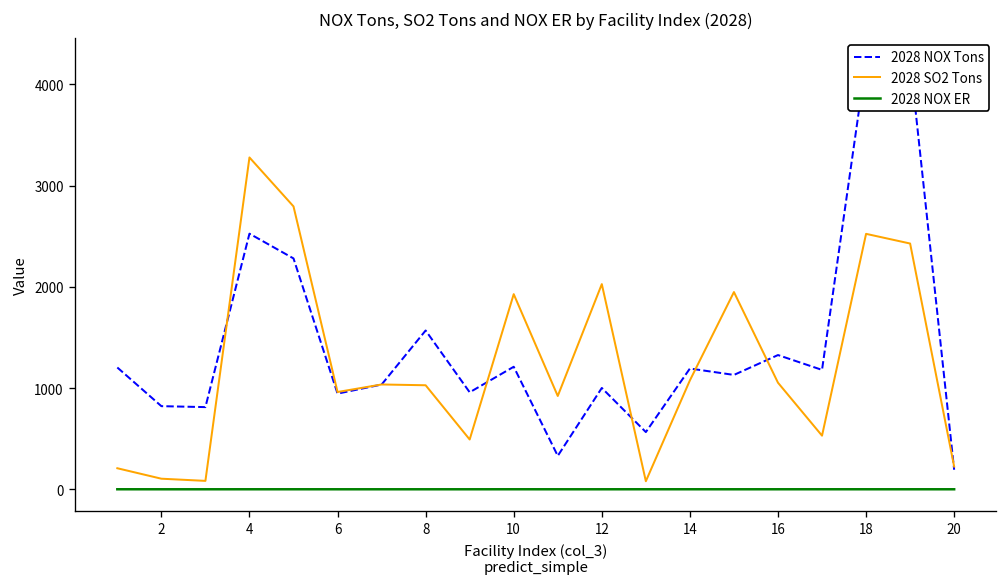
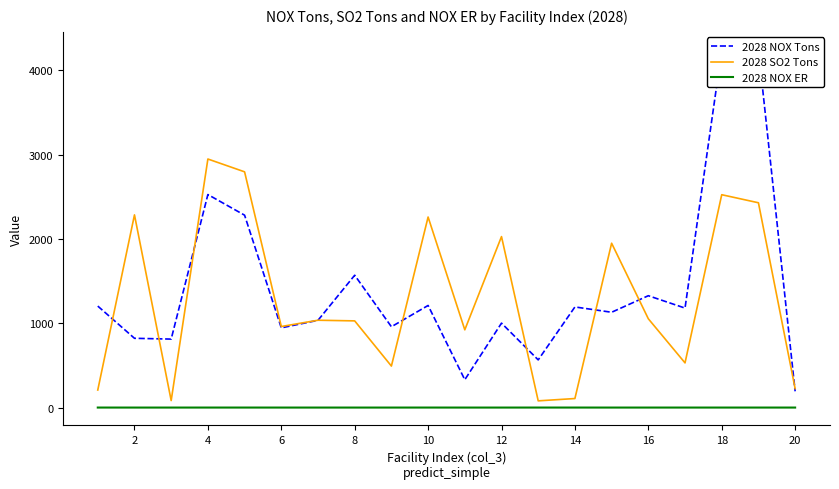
2028 SO2 Tons, 2: 100 -> 2300
2028 SO2 Tons, 4: 3300 -> 2900
2028 SO2 Tons, 10: 1900 -> 2300
2028 SO2 Tons, 14: 1100 -> 100
